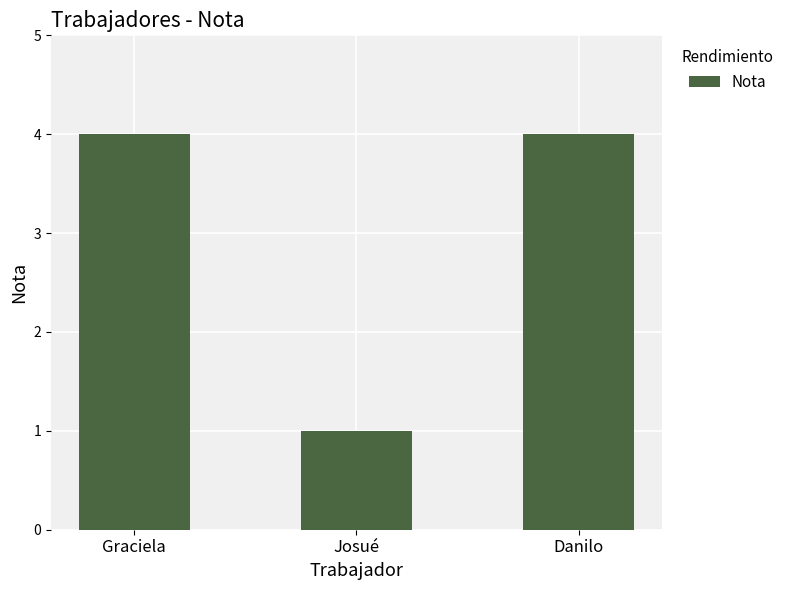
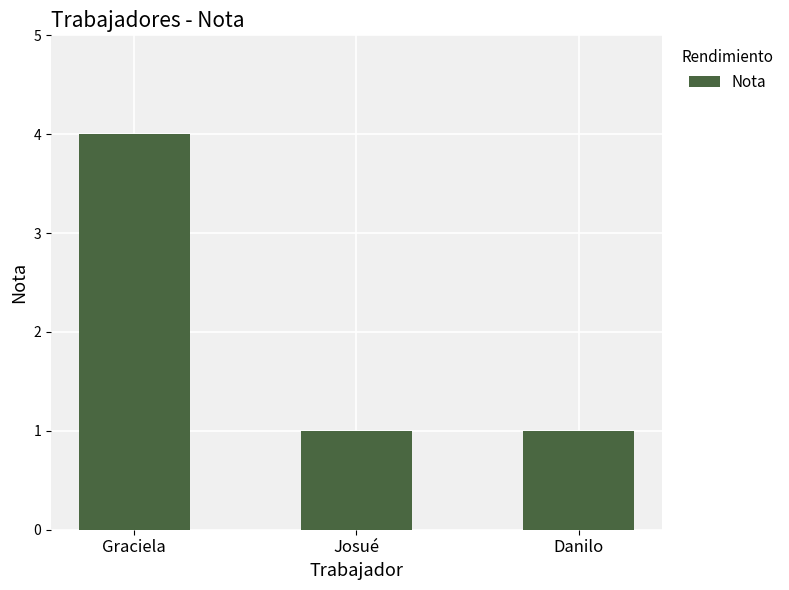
Danilo: 4 -> 1
